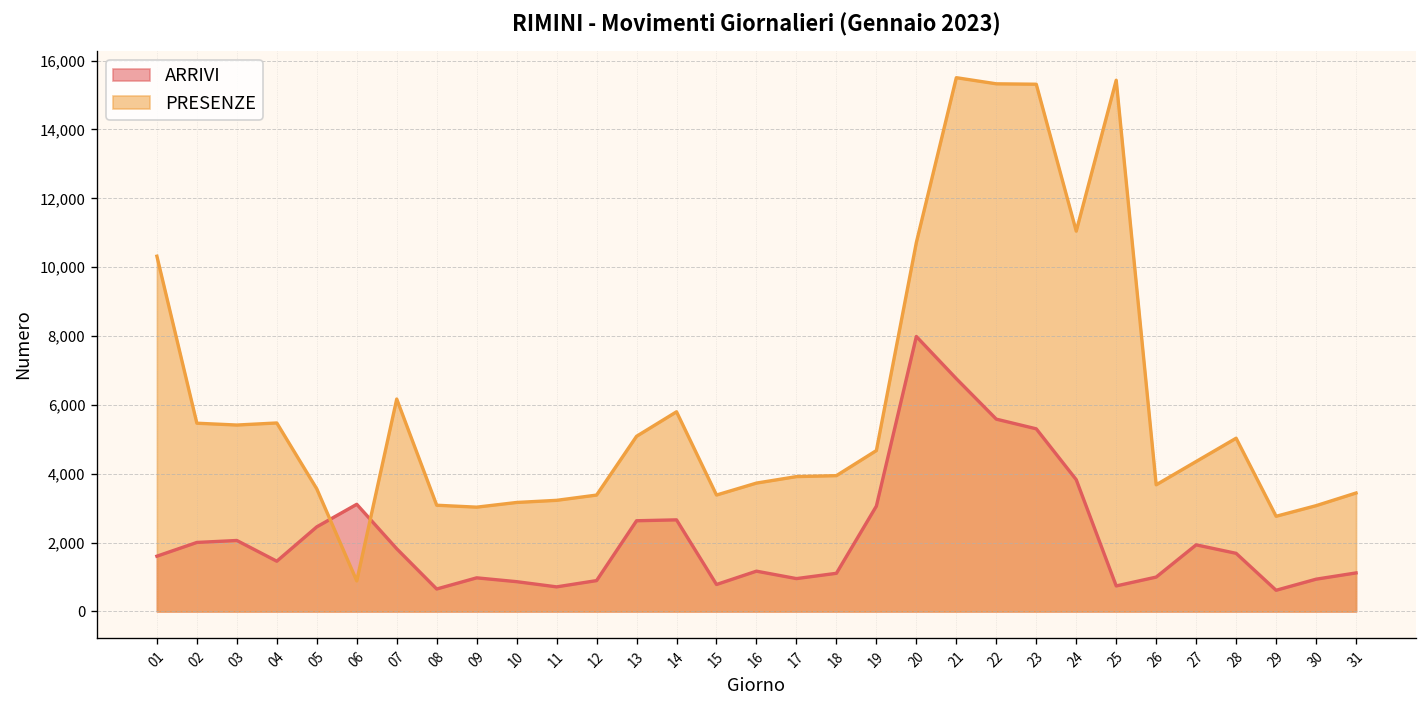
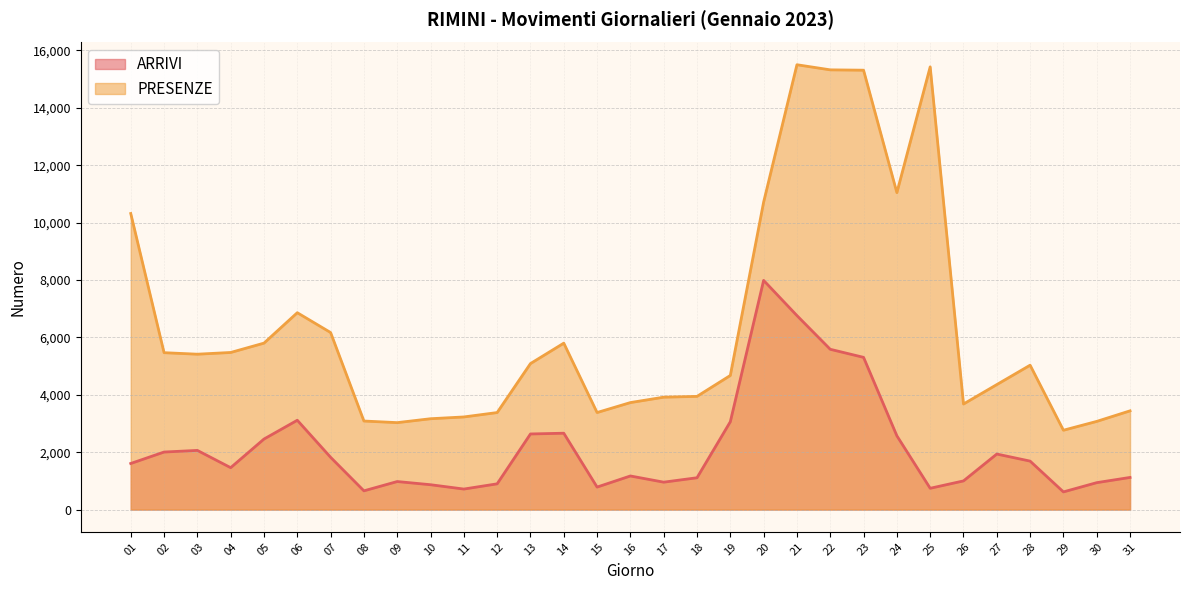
PRESENZE, 05: 3,600 -> 5,800
PRESENZE, 06: 900 -> 6,900
ARRIVI, 24: 3,800 -> 2,600
